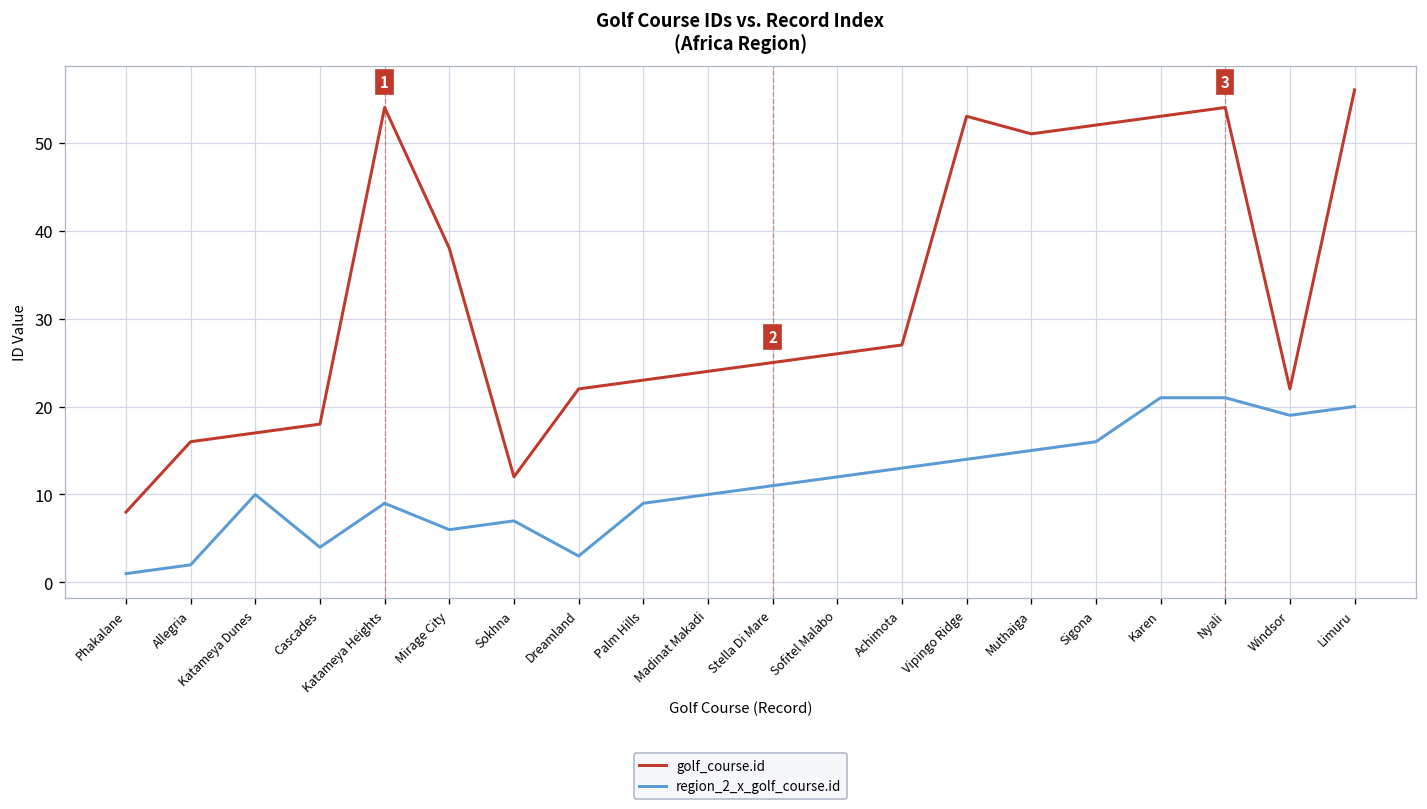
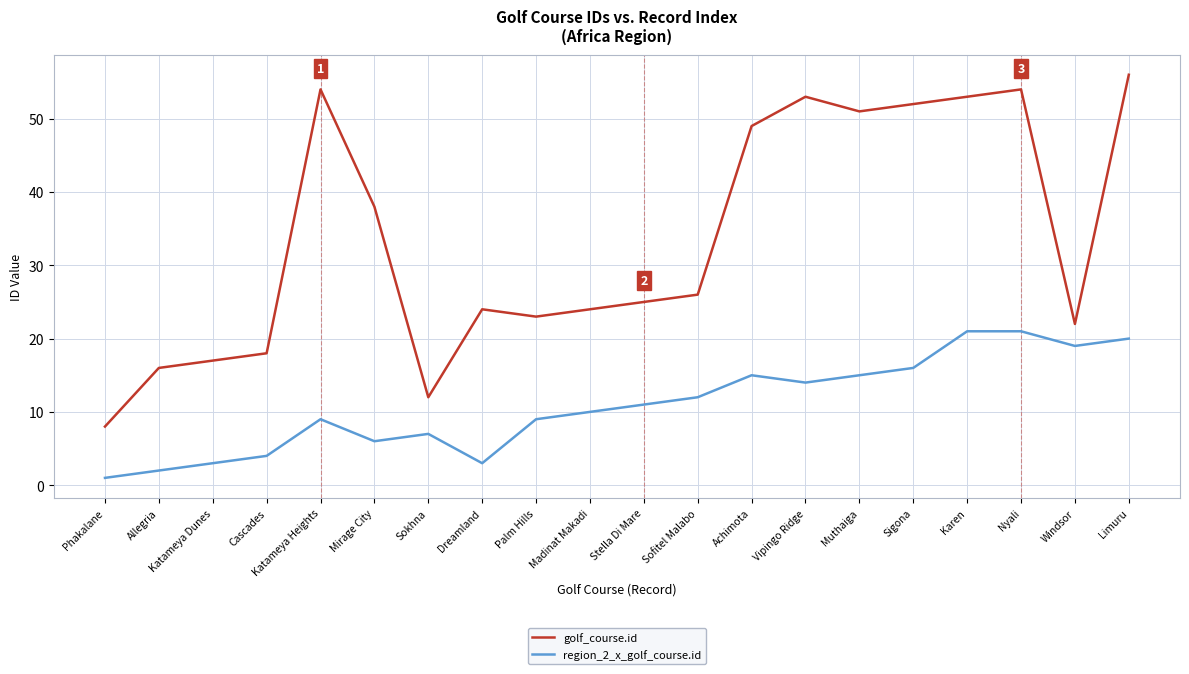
region_2_x_golf_course.id, Katameya Dunes: 10 -> 3
golf_course.id, Dreamland: 22 -> 24
golf_course.id, Achimota: 27 -> 49
region_2_x_golf_course.id, Achimota: 13 -> 15
